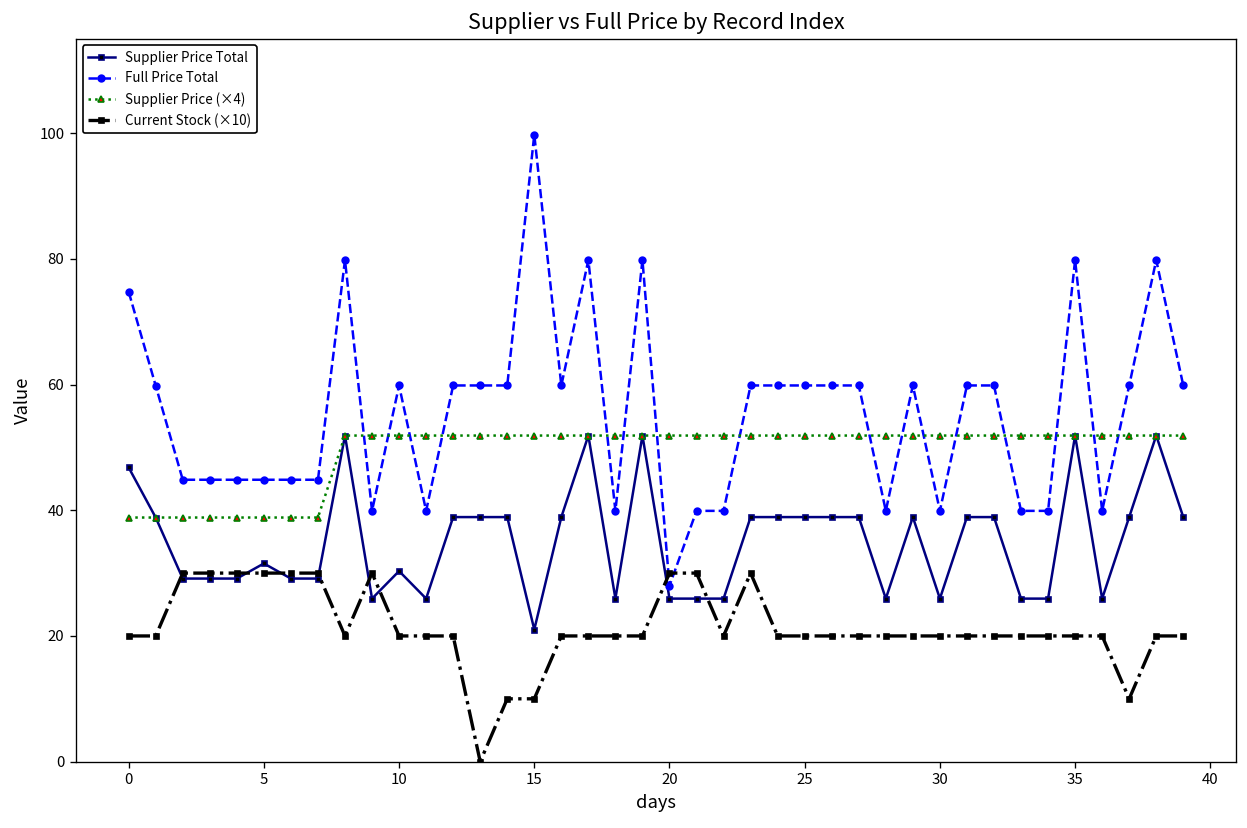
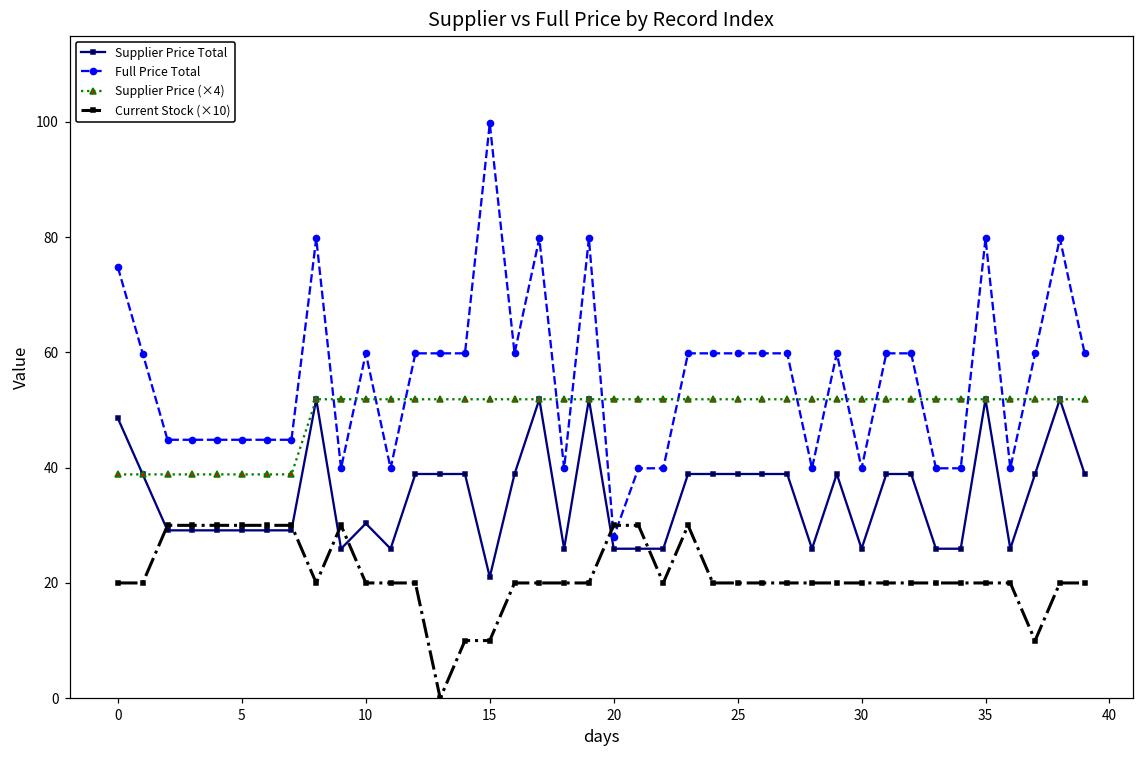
Supplier Price Total, 0: 47 -> 49
Supplier Price Total, 5: 32 -> 29
